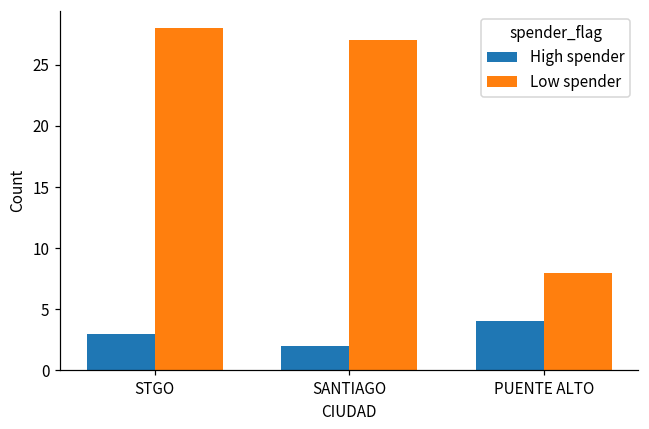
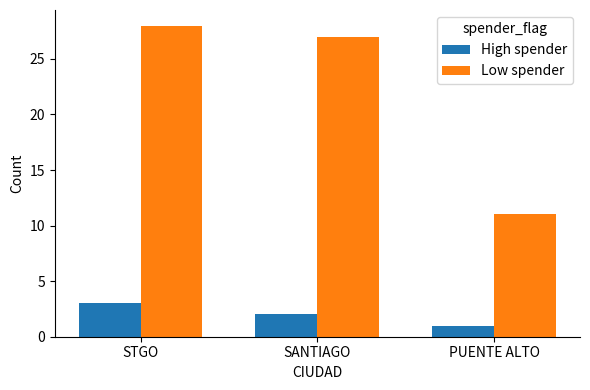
High spender, PUENTE ALTO: 4 -> 1
Low spender, PUENTE ALTO: 8 -> 11
